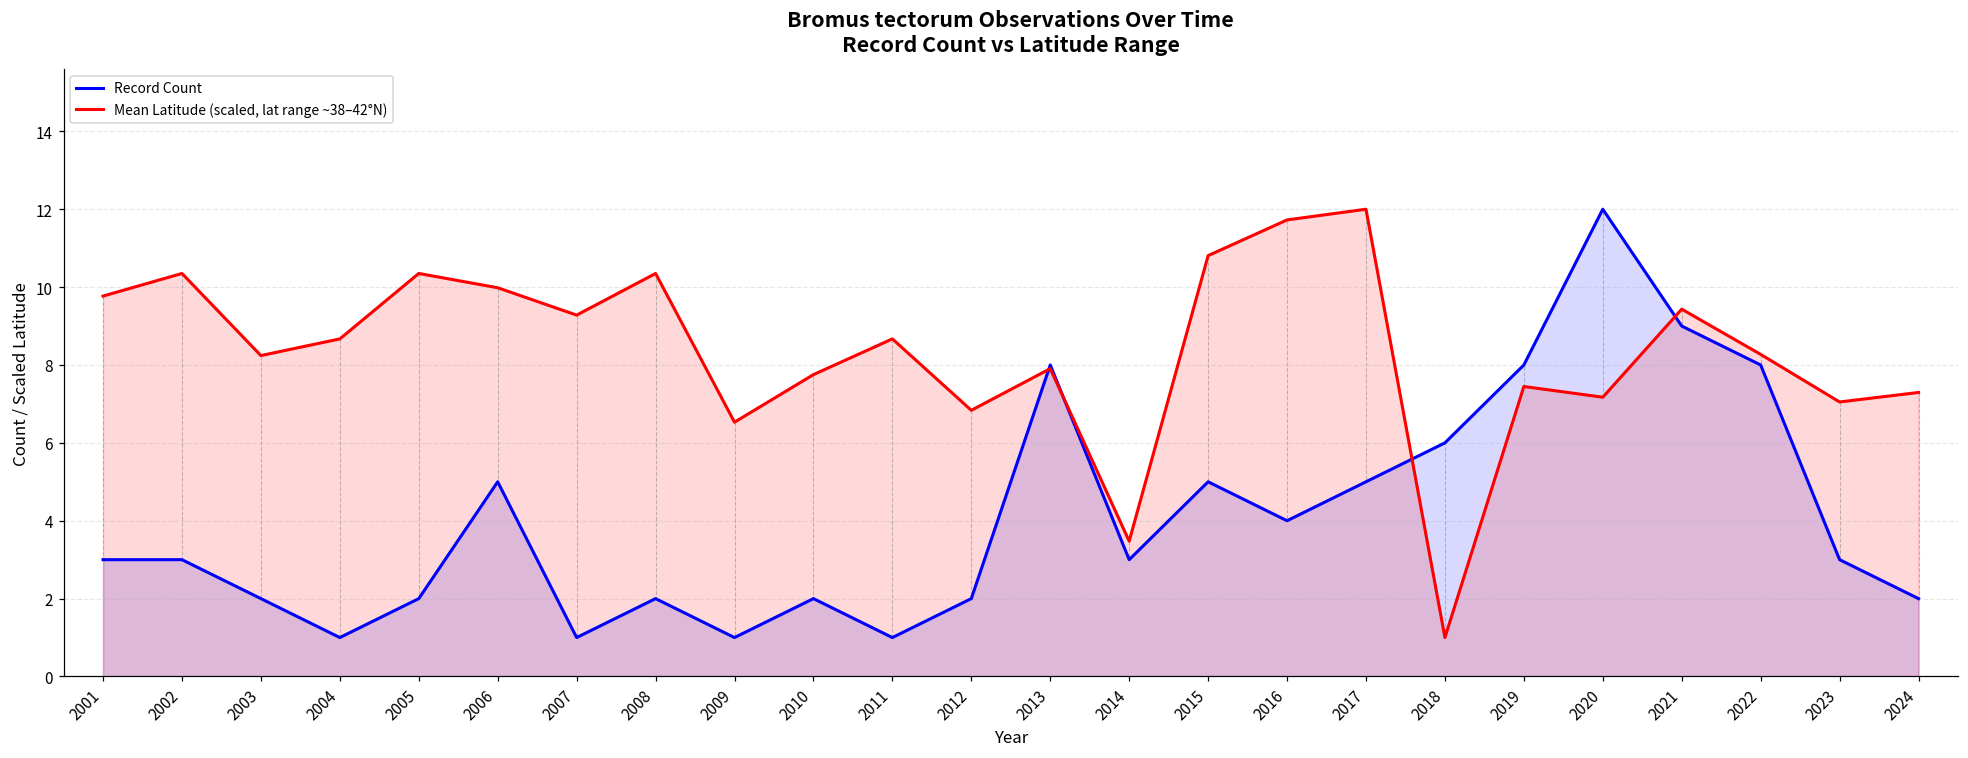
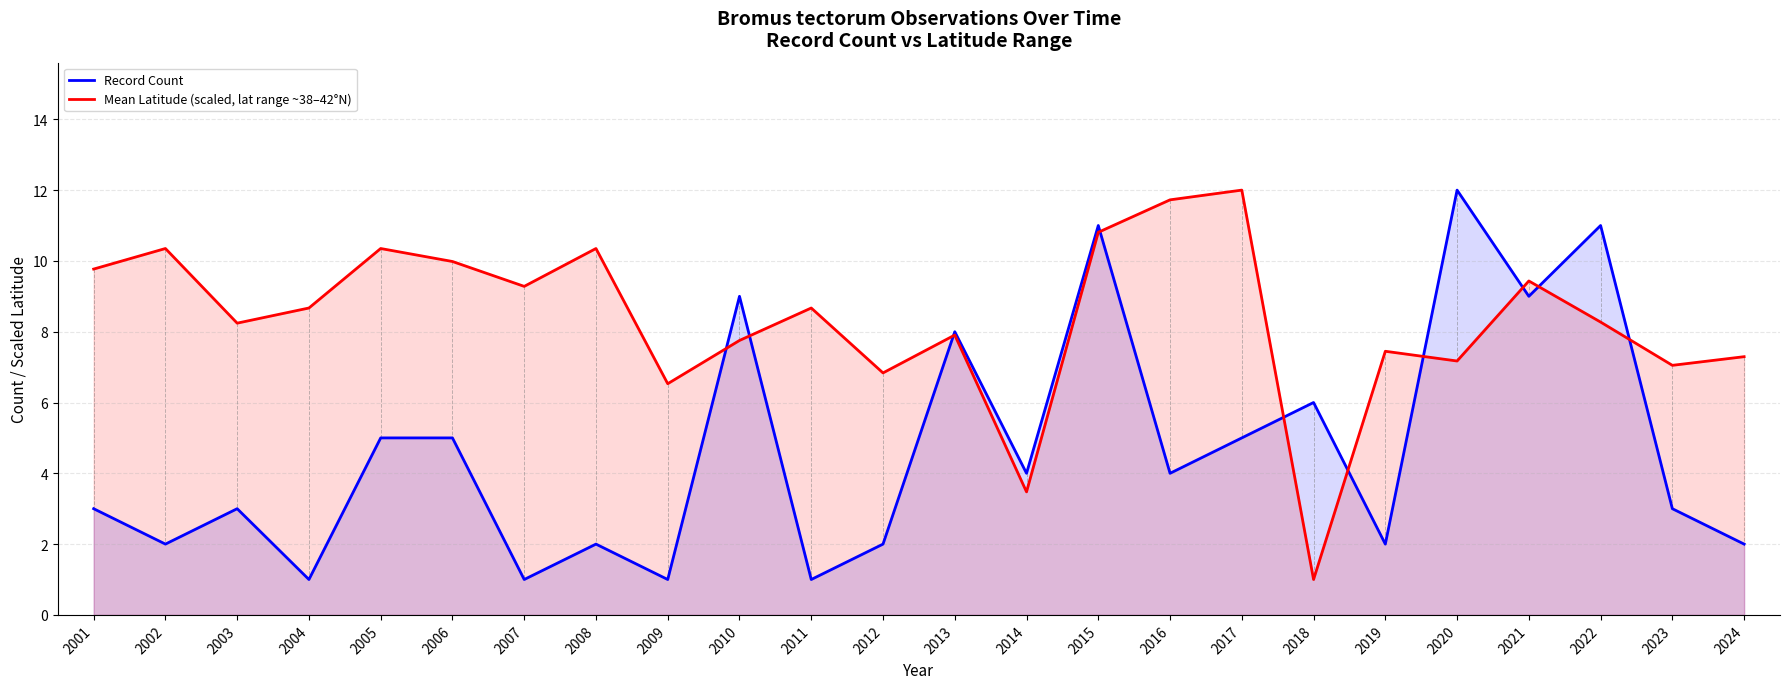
Record Count, 2002: 3 -> 2
Record Count, 2003: 2 -> 3
Record Count, 2005: 2 -> 5
Record Count, 2010: 2 -> 9
Record Count, 2014: 3 -> 4
Record Count, 2015: 5 -> 11
Record Count, 2019: 8 -> 2
Record Count, 2022: 8 -> 11
